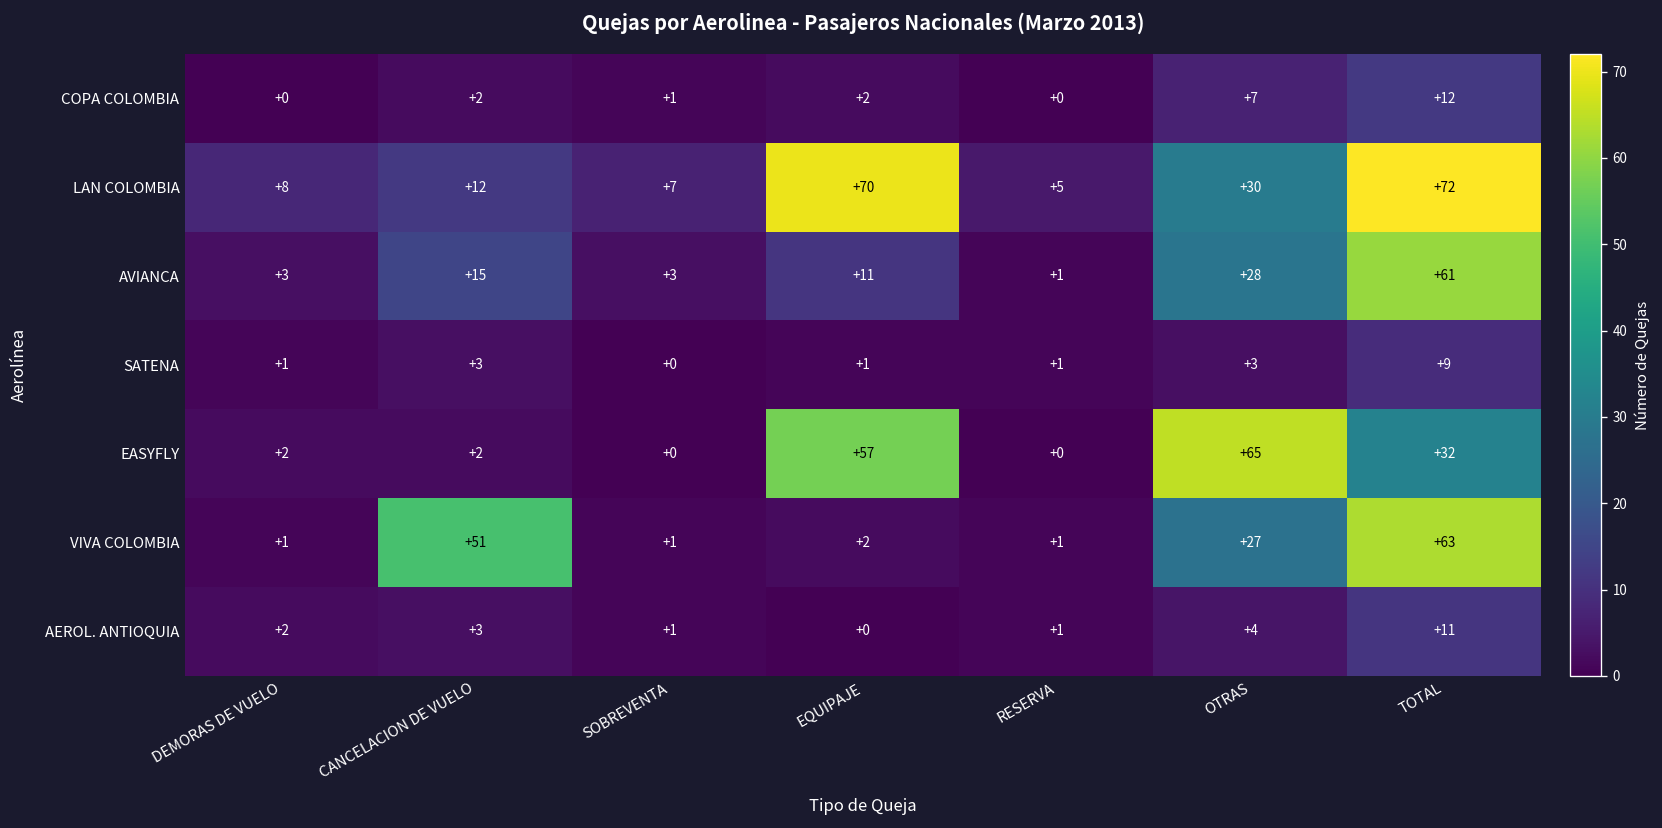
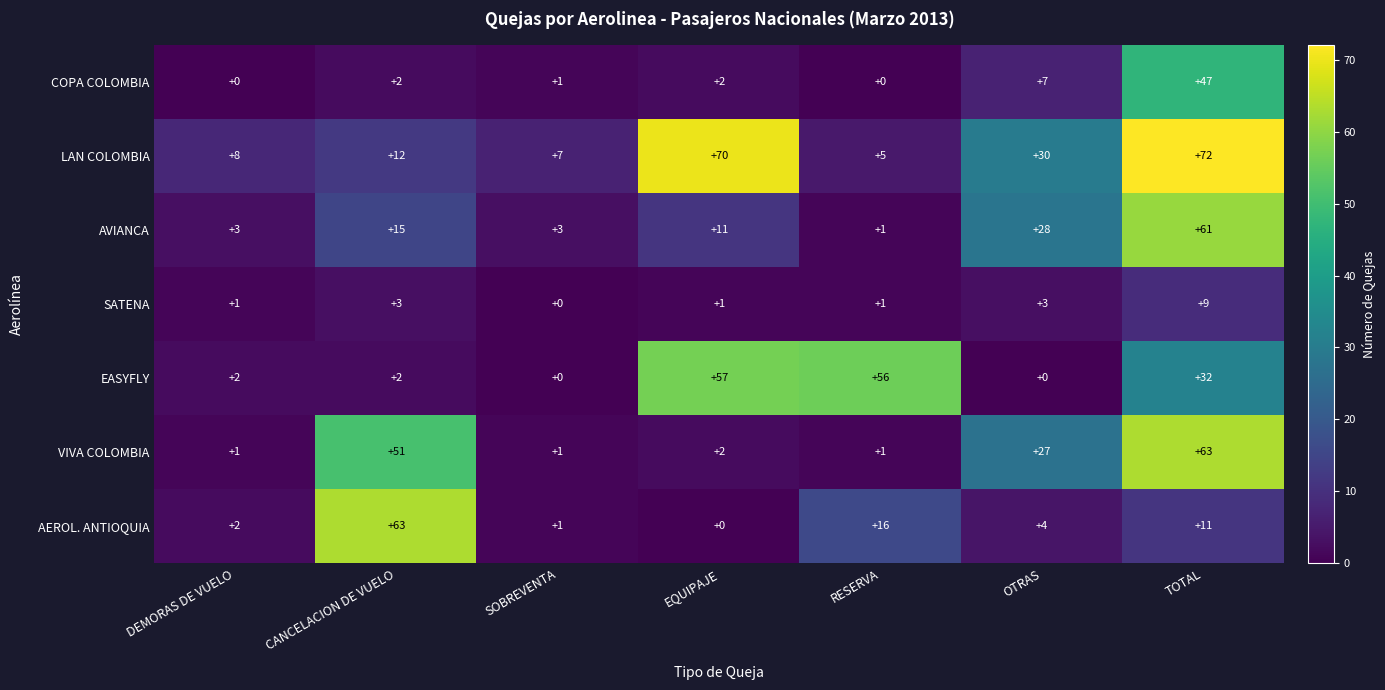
COPA COLOMBIA, TOTAL: +12 -> +47
EASYFLY, RESERVA: +0 -> +56
EASYFLY, OTRAS: +65 -> +0
AEROL. ANTIOQUIA, CANCELACION DE VUELO: +3 -> +63
AEROL. ANTIOQUIA, RESERVA: +1 -> +16
